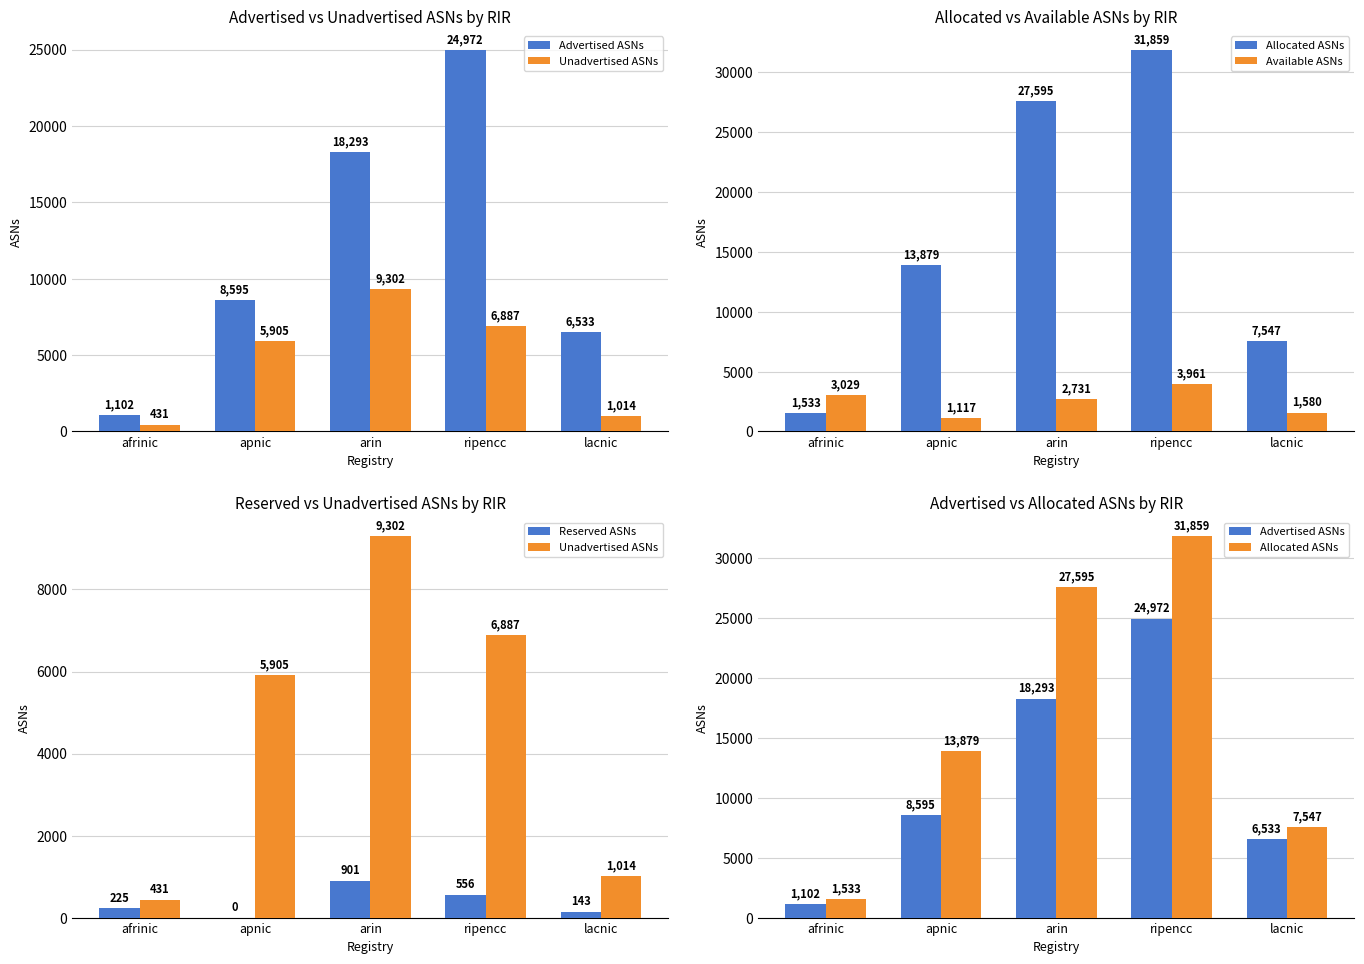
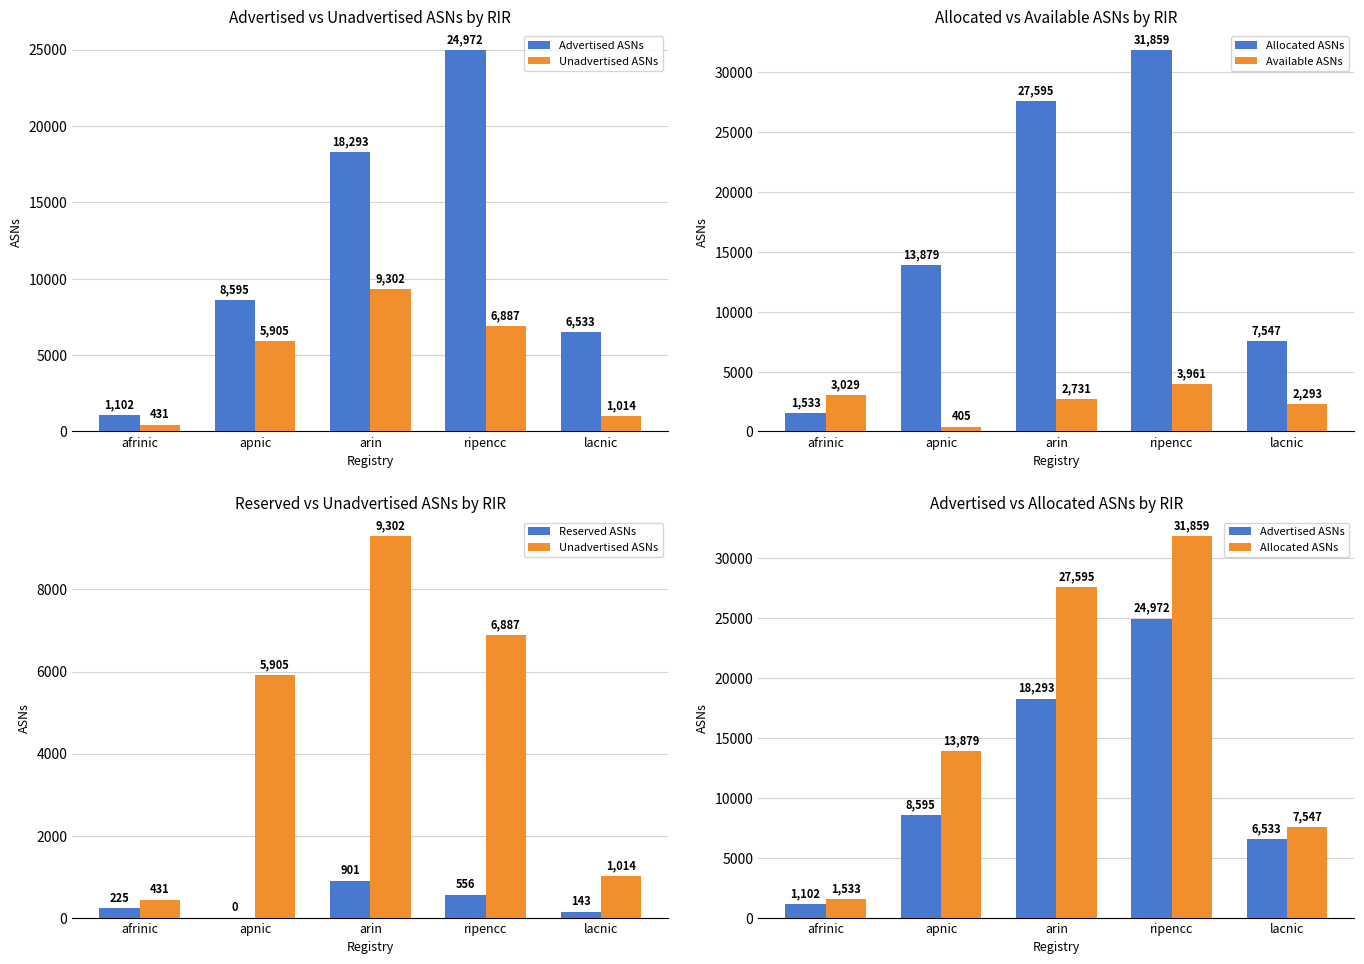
Allocated vs Available ASNs by RIR, Available ASNs, apnic: 1,117 -> 405
Allocated vs Available ASNs by RIR, Available ASNs, lacnic: 1,580 -> 2,293
